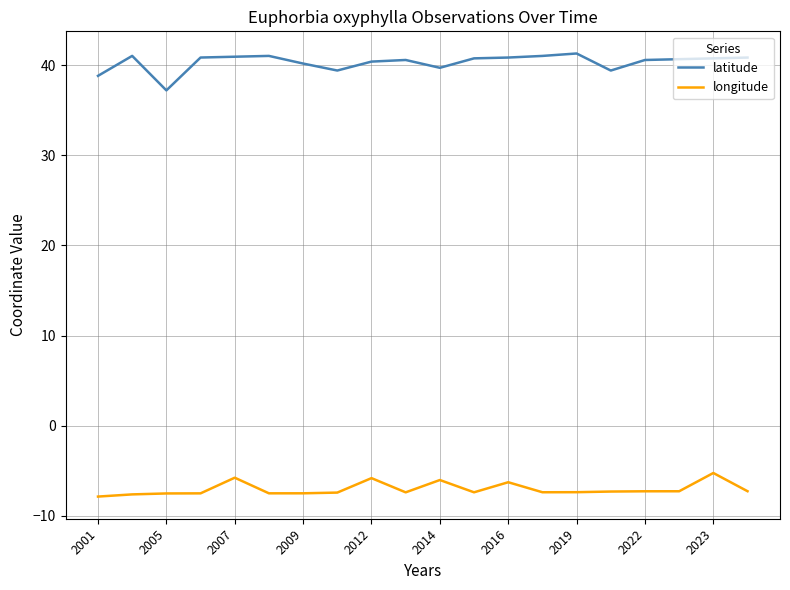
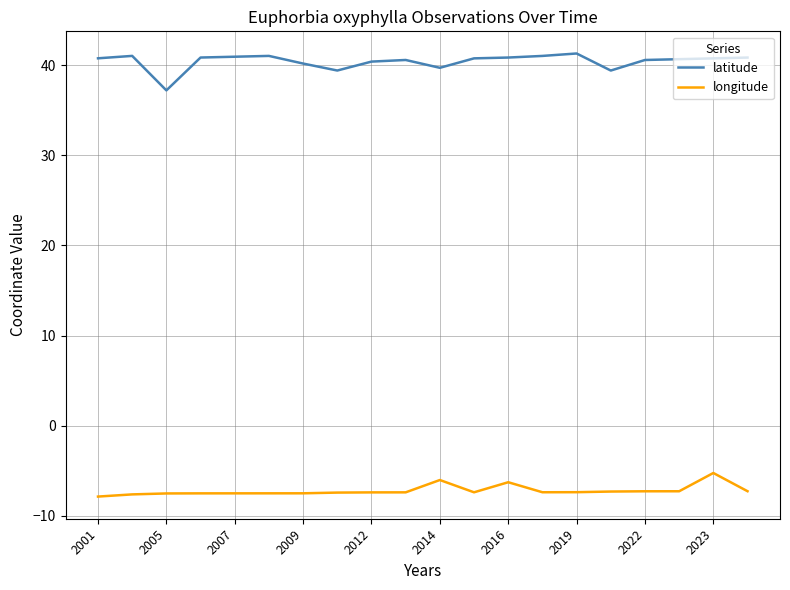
latitude, 2001: 39 -> 41
longitude, 2007: -6 -> -8
longitude, 2012: -6 -> -7
